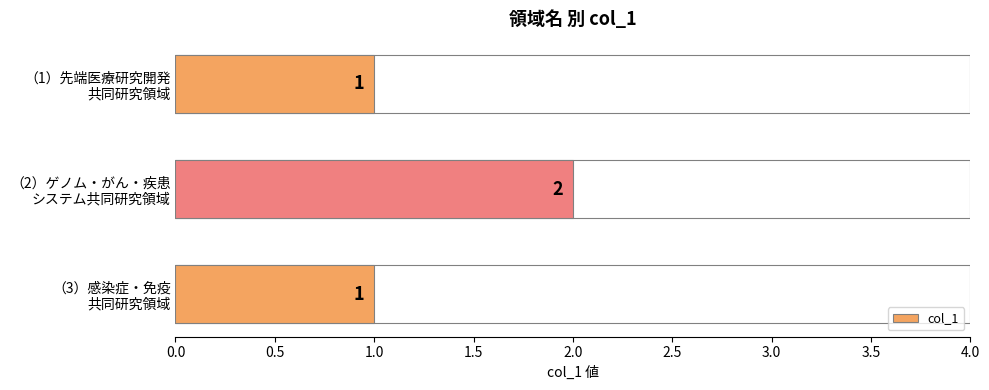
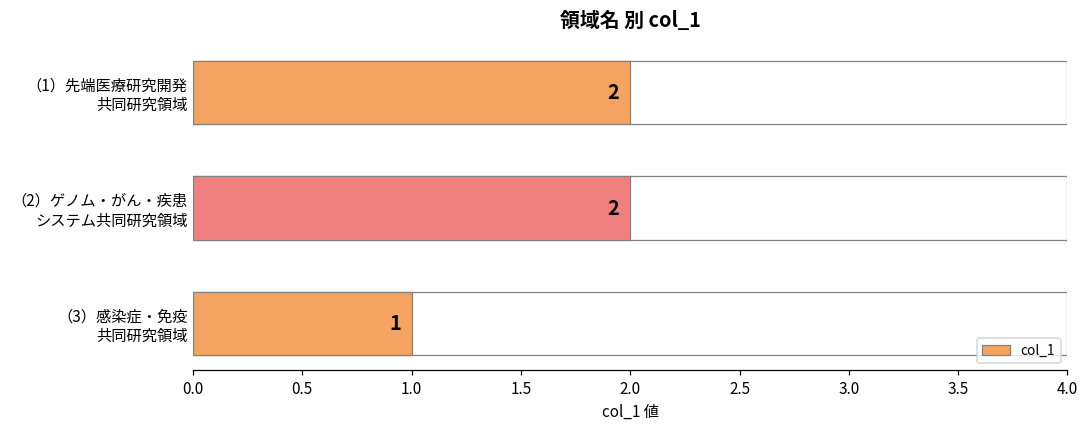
col_1, （1）先端医療研究開発 共同研究領域: 1 -> 2
